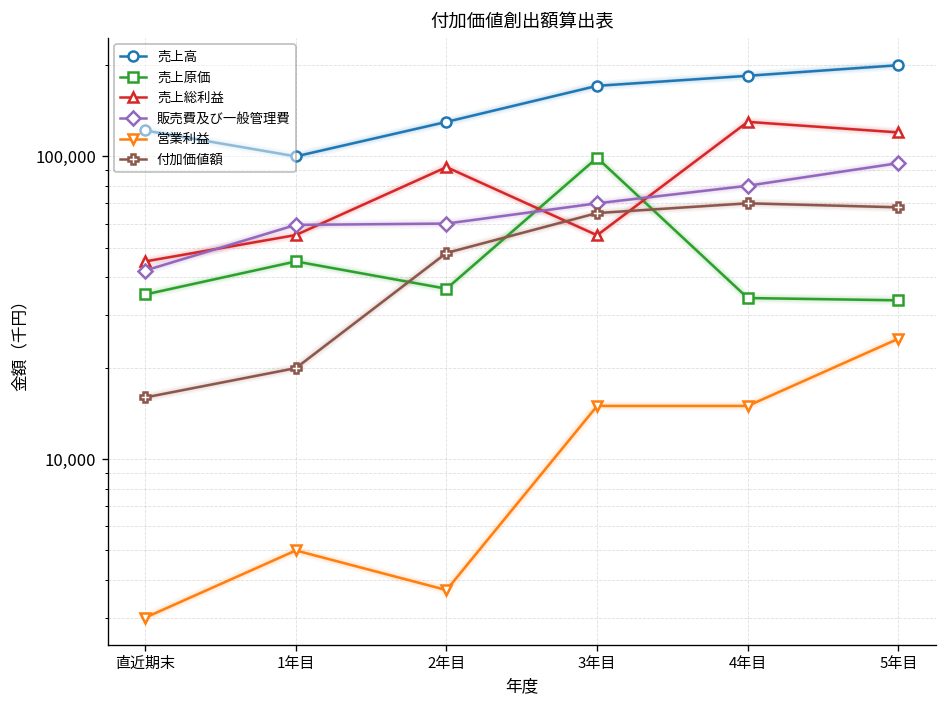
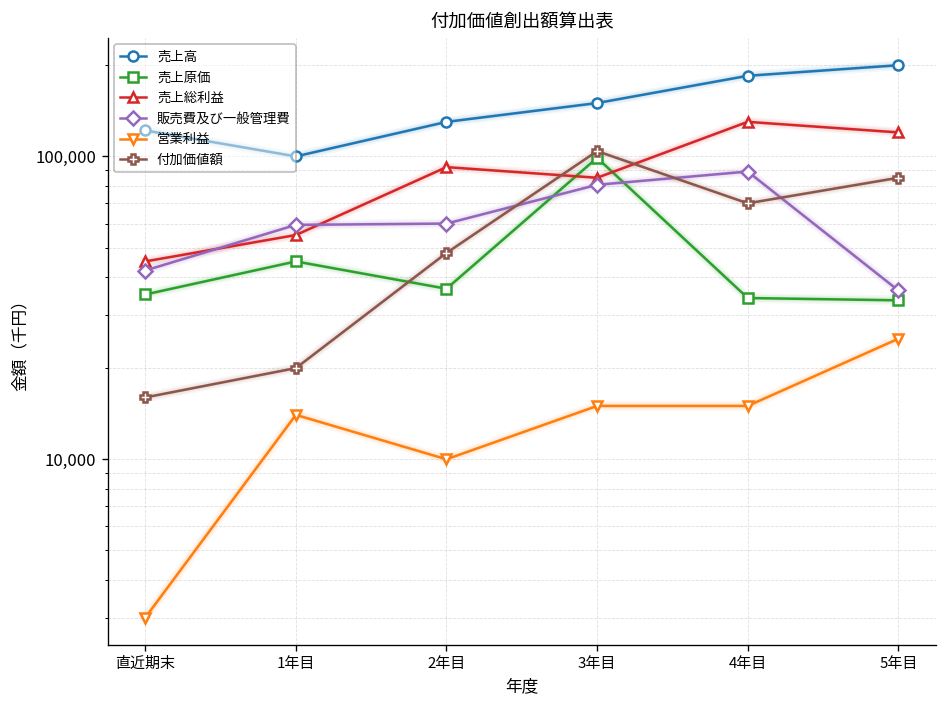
営業利益, 1年目: 5,000 -> 14,000
営業利益, 2年目: 3,700 -> 10,000
売上高, 3年目: 170,000 -> 150,000
売上総利益, 3年目: 55,000 -> 85,000
販売費及び一般管理費, 3年目: 70,000 -> 81,000
付加価値額, 3年目: 65,000 -> 104,000
販売費及び一般管理費, 4年目: 80,000 -> 89,000
販売費及び一般管理費, 5年目: 95,000 -> 36,000
付加価値額, 5年目: 68,000 -> 85,000
